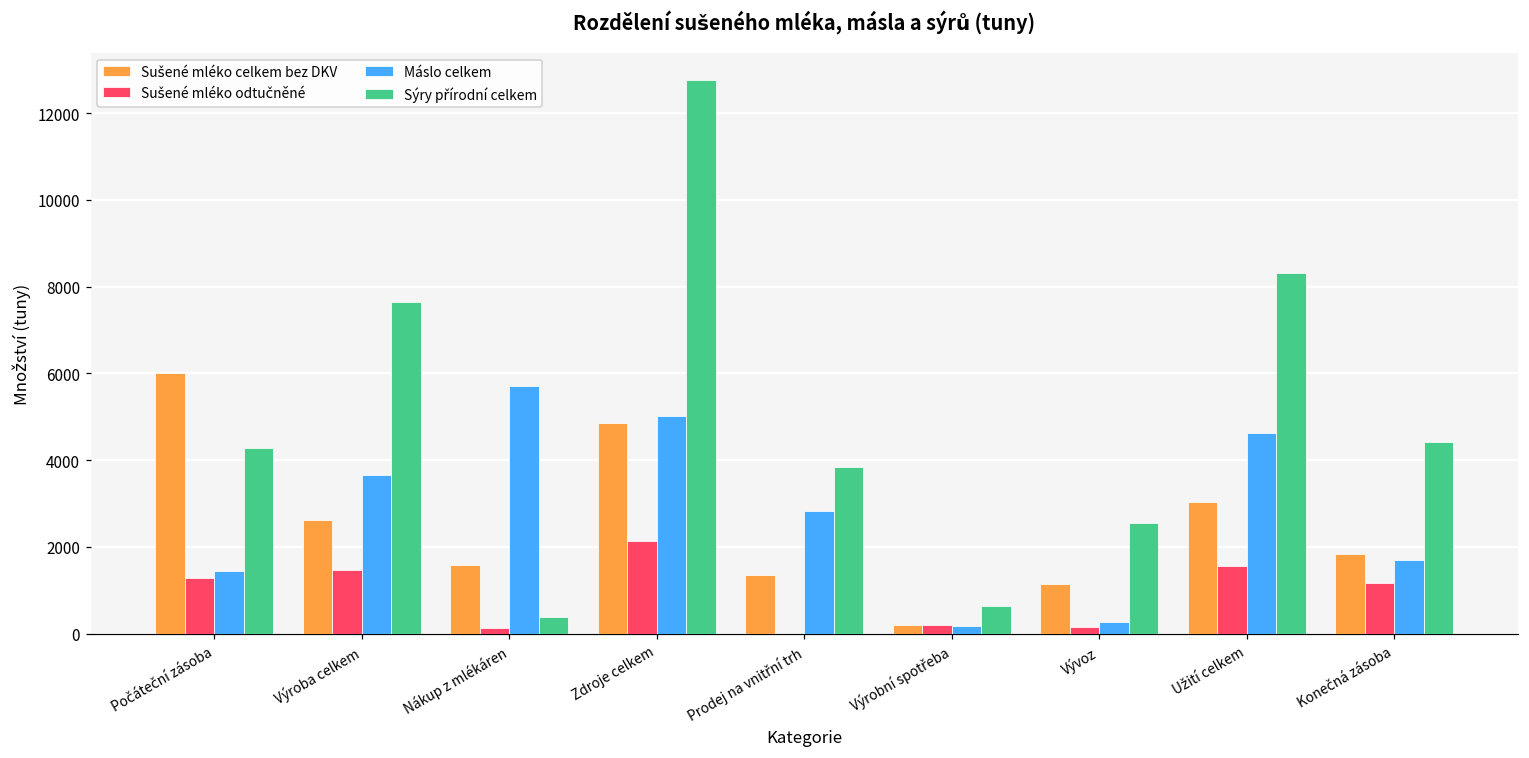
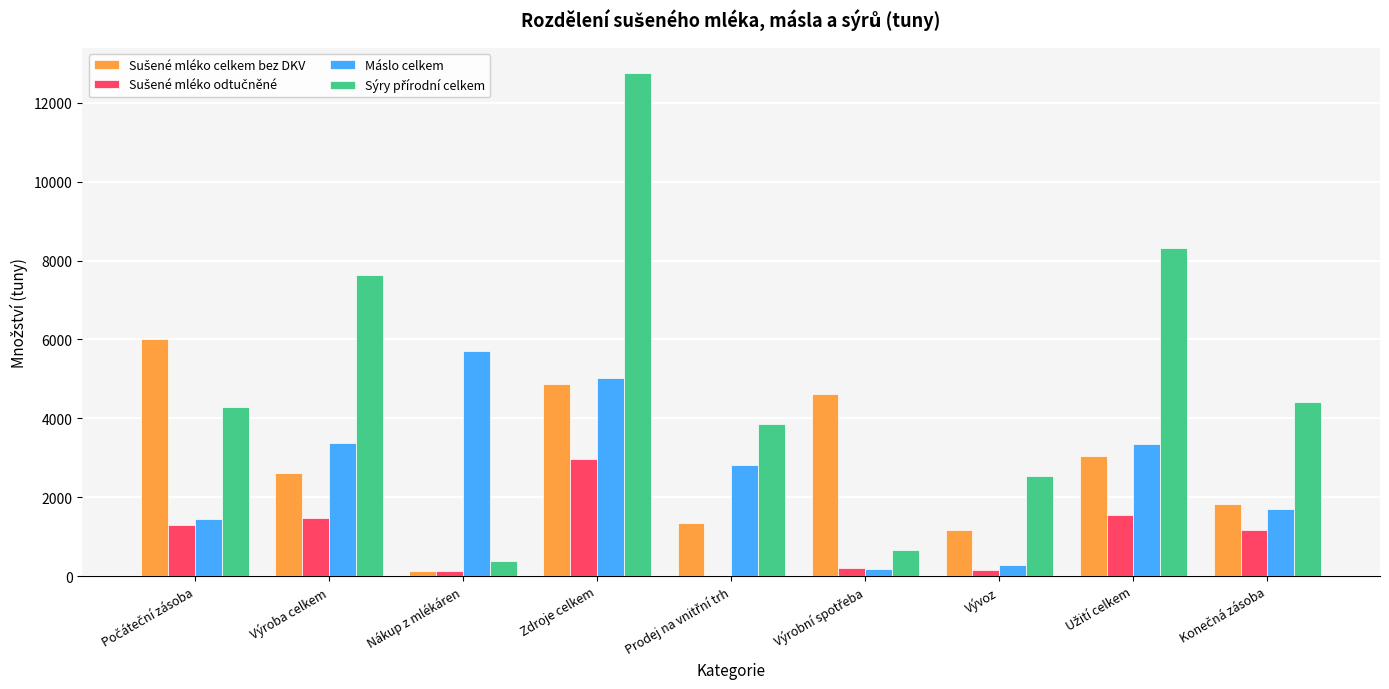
Máslo celkem, Výroba celkem: 3700 -> 3400
Sušené mléko celkem bez DKV, Nákup z mlékáren: 1600 -> 100
Sušené mléko odtučněné, Zdroje celkem: 2100 -> 3000
Sušené mléko celkem bez DKV, Výrobní spotřeba: 200 -> 4600
Máslo celkem, Užití celkem: 4600 -> 3300
